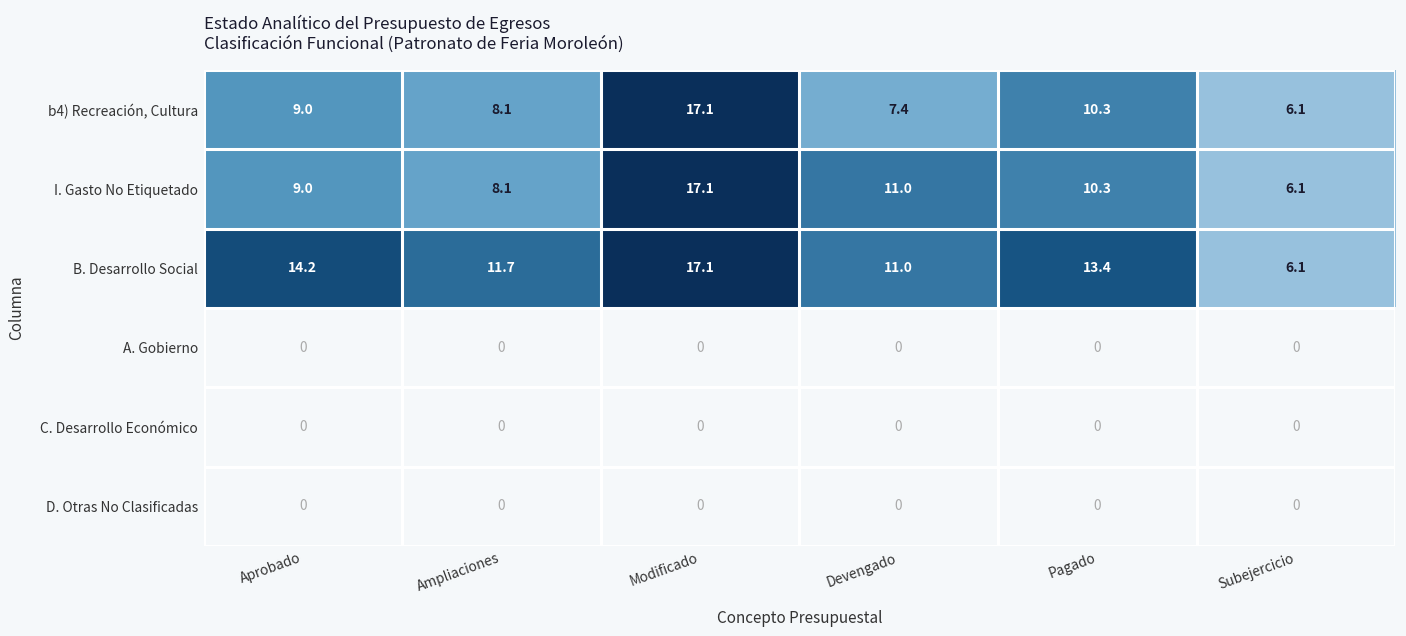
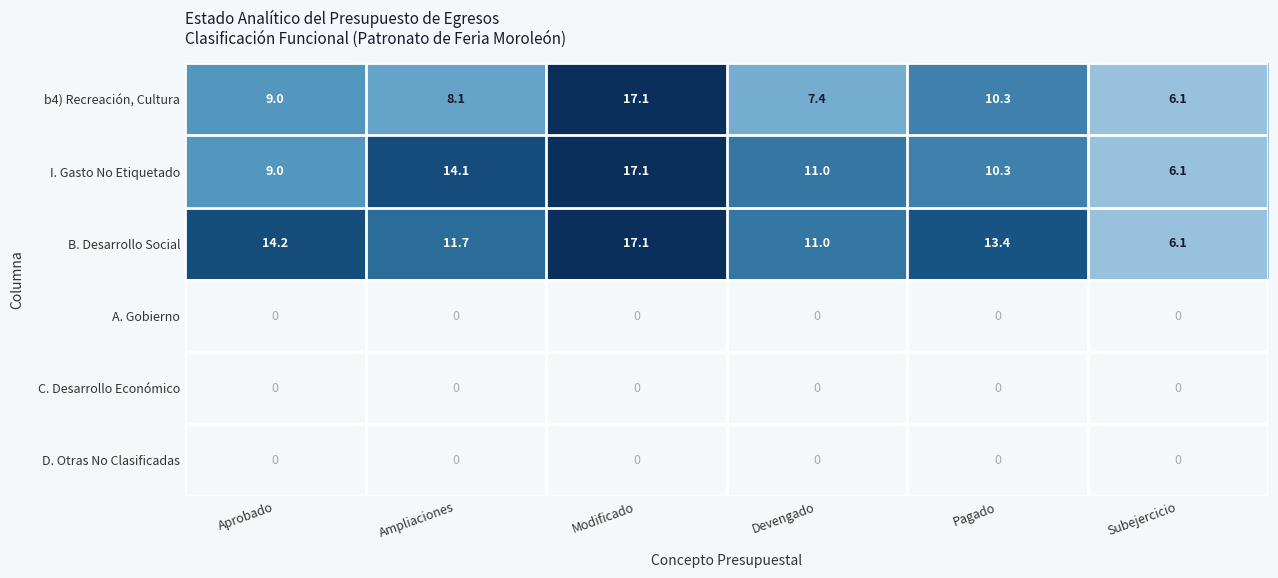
I. Gasto No Etiquetado, Ampliaciones: 8.1 -> 14.1
